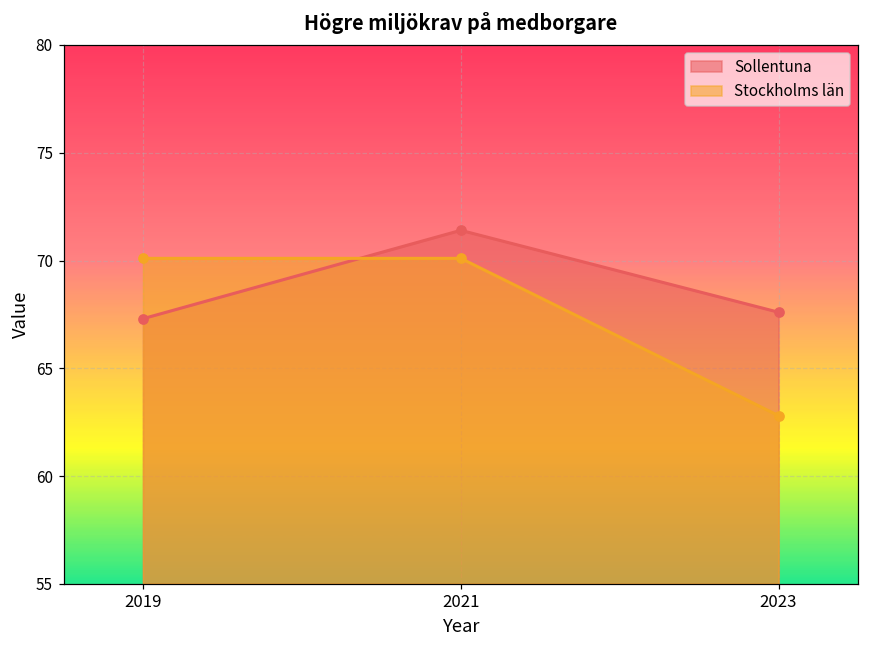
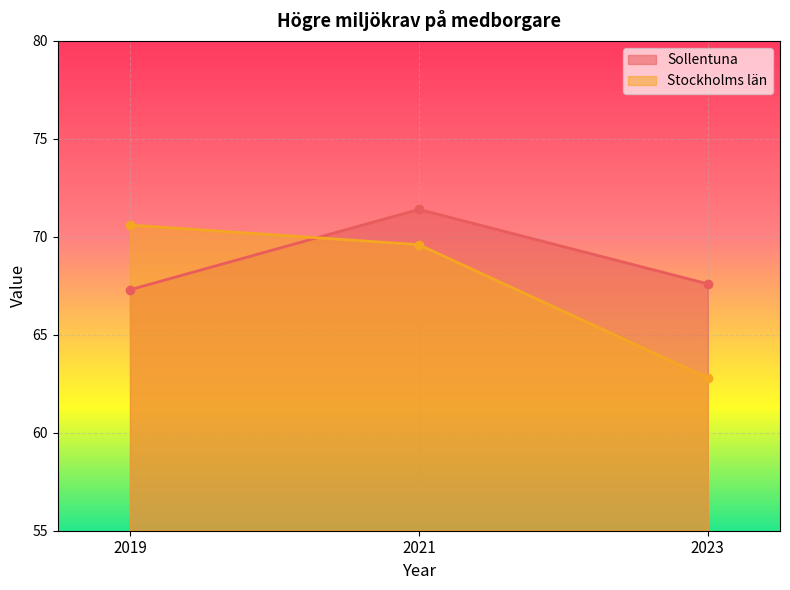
Stockholms län, 2019: 70.1 -> 70.6
Stockholms län, 2021: 70.1 -> 69.6
